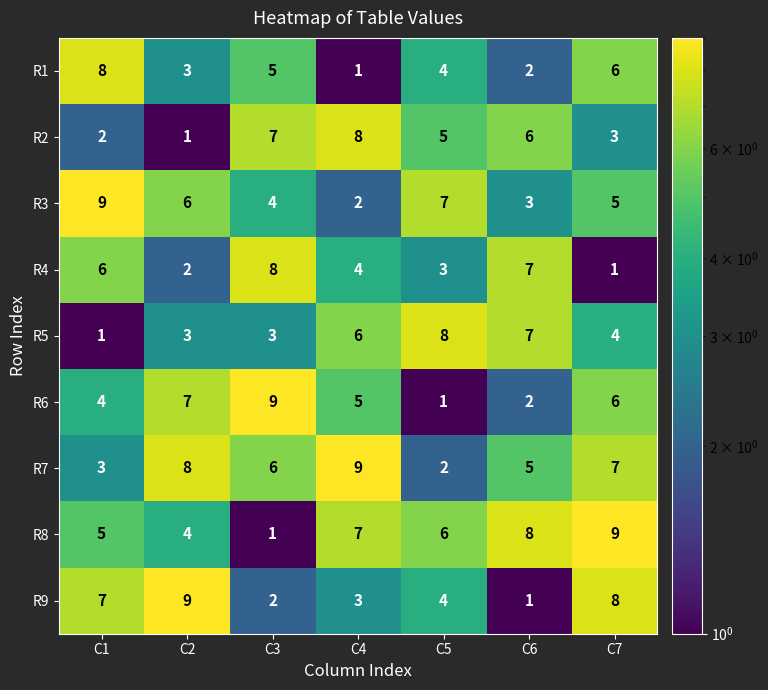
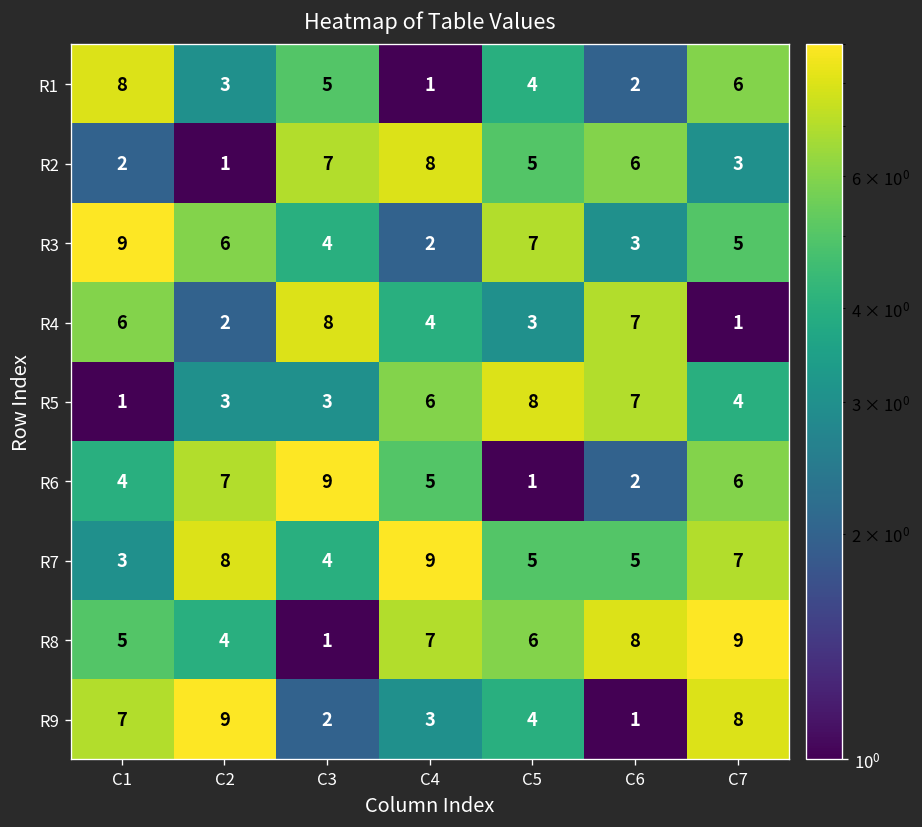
R7, C3: 6 -> 4
R7, C5: 2 -> 5
